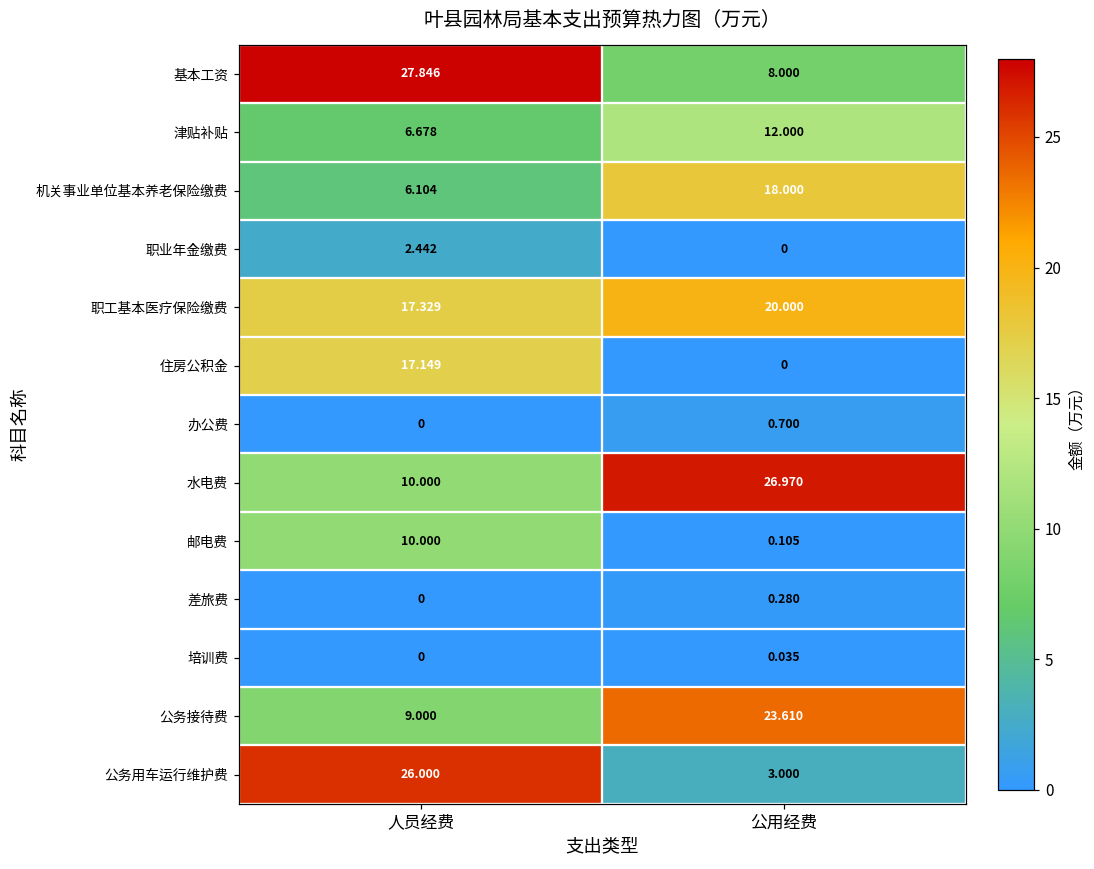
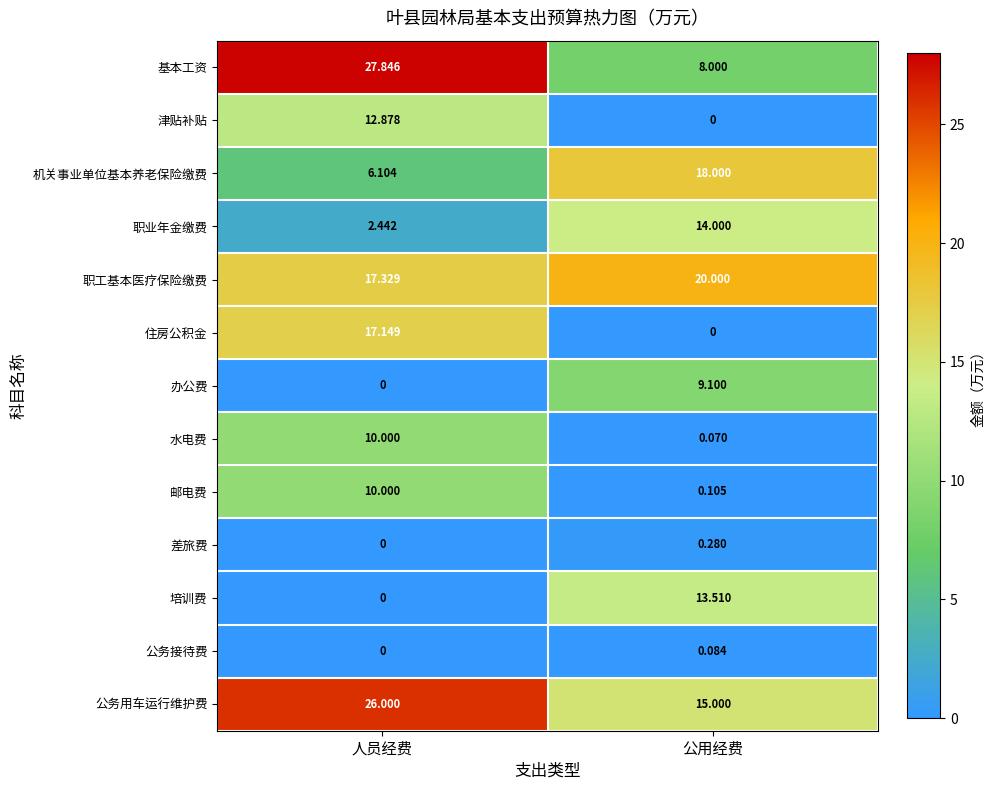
津贴补贴, 人员经费: 6.678 -> 12.878
津贴补贴, 公用经费: 12.000 -> 0
职业年金缴费, 公用经费: 0 -> 14.000
办公费, 公用经费: 0.700 -> 9.100
水电费, 公用经费: 26.970 -> 0.070
培训费, 公用经费: 0.035 -> 13.510
公务接待费, 人员经费: 9.000 -> 0
公务接待费, 公用经费: 23.610 -> 0.084
公务用车运行维护费, 公用经费: 3.000 -> 15.000
